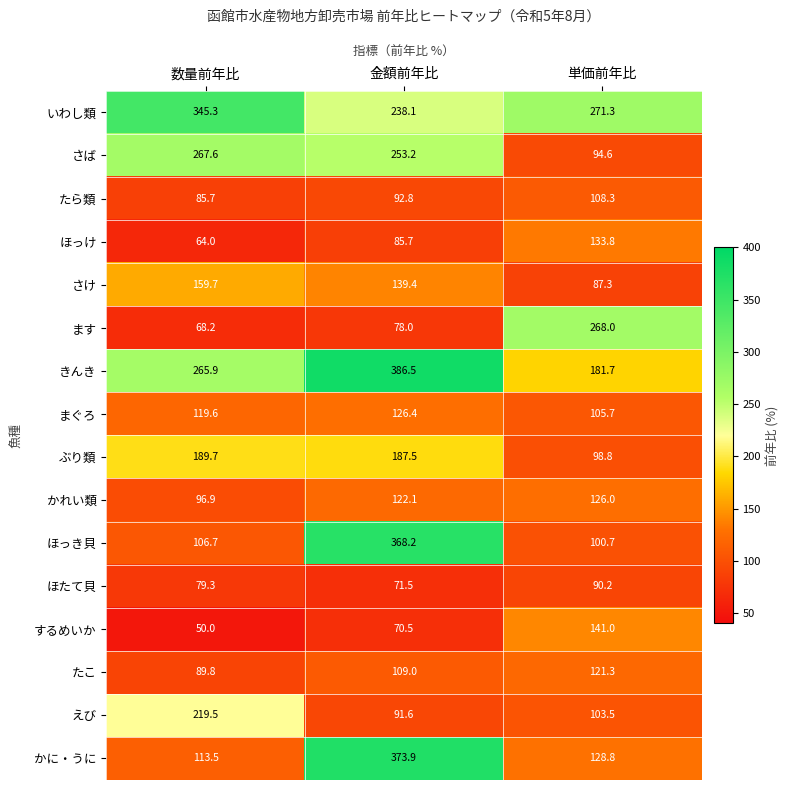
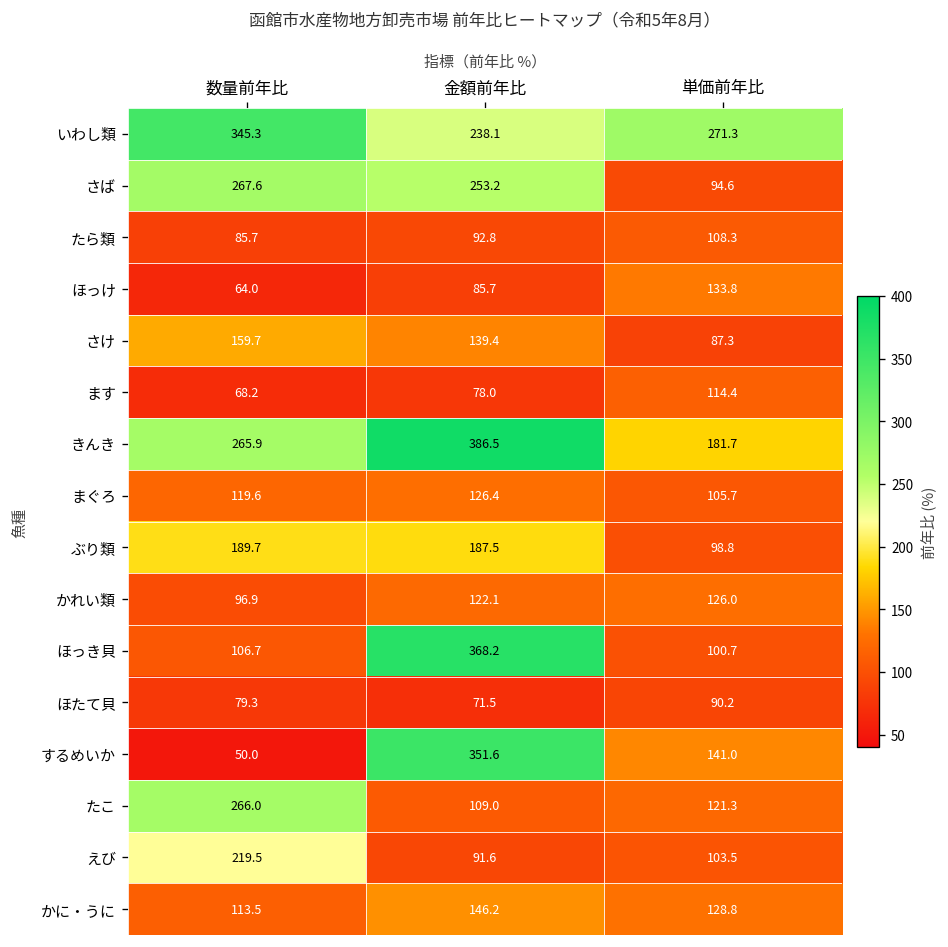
ます, 単価前年比: 268.0 -> 114.4
するめいか, 金額前年比: 70.5 -> 351.6
たこ, 数量前年比: 89.8 -> 266.0
かに・うに, 金額前年比: 373.9 -> 146.2
